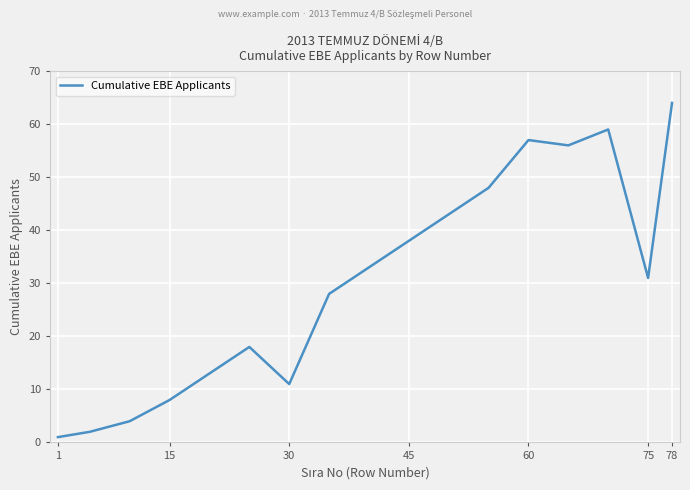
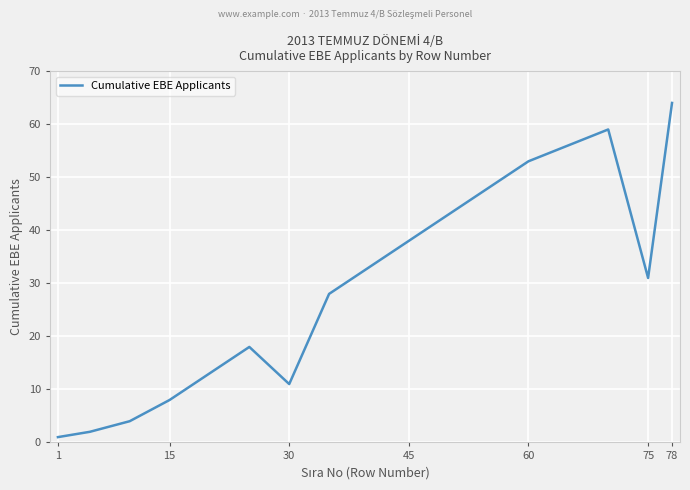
60: 57 -> 53
